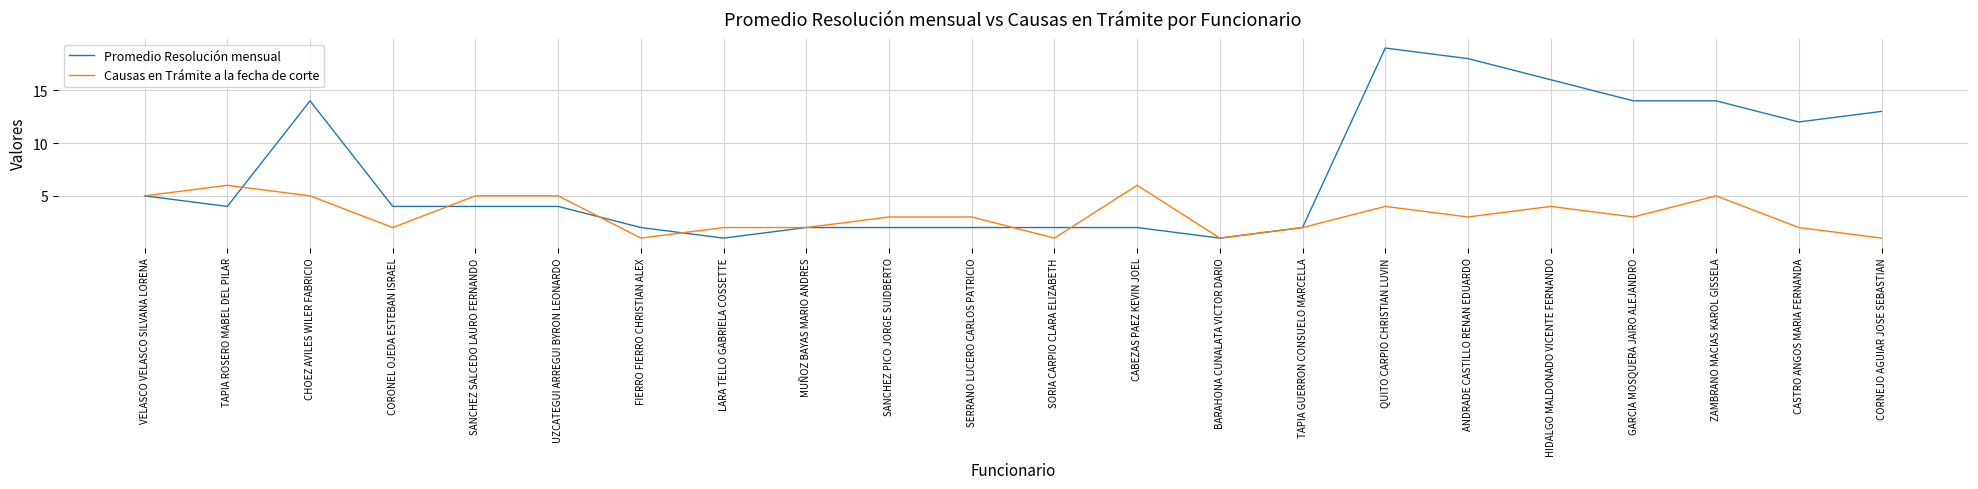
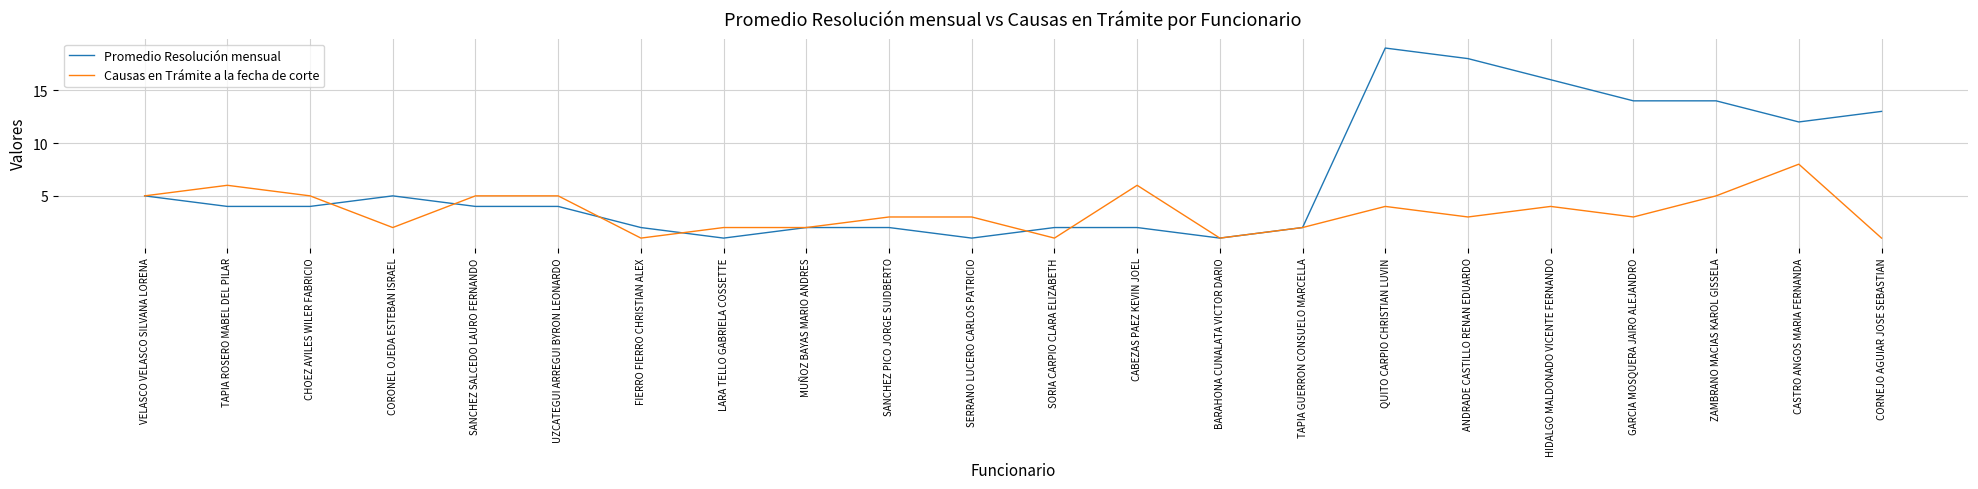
Promedio Resolución mensual, CHOEZ AVILES WILER FABRICIO: 14 -> 4
Promedio Resolución mensual, CORONEL OJEDA ESTEBAN ISRAEL: 4 -> 5
Promedio Resolución mensual, SERRANO LUCERO CARLOS PATRICIO: 2 -> 1
Causas en Trámite a la fecha de corte, CASTRO ANGOS MARIA FERNANDA: 2 -> 8
